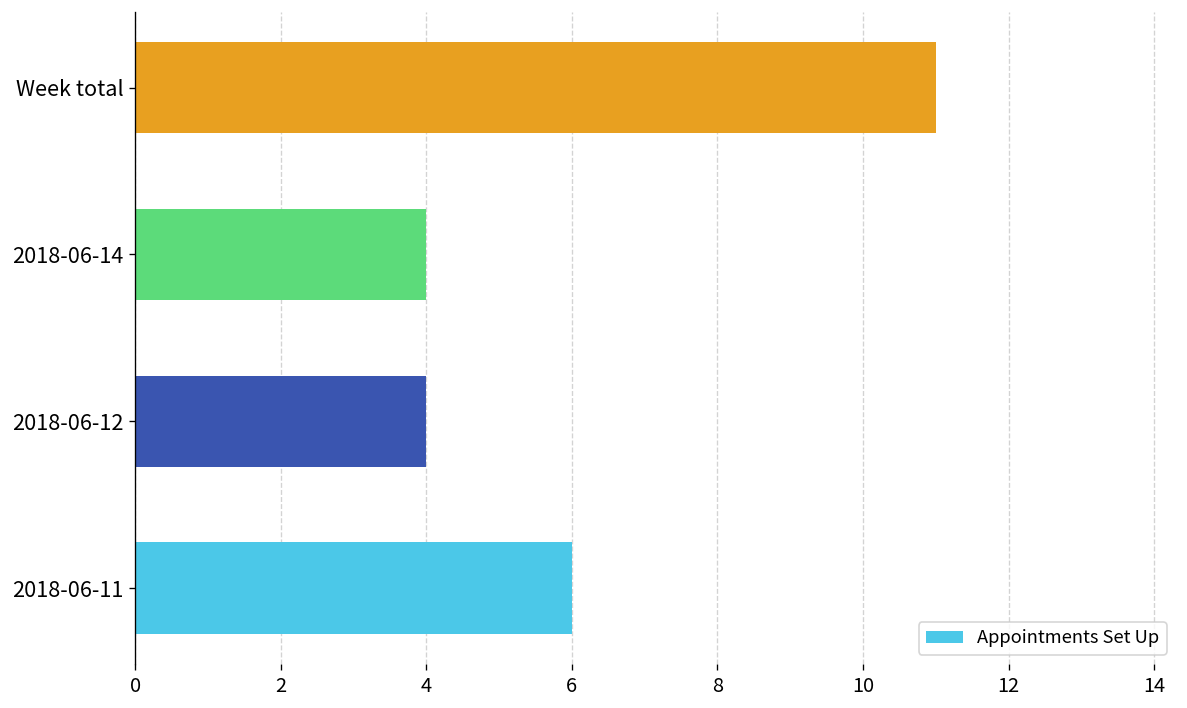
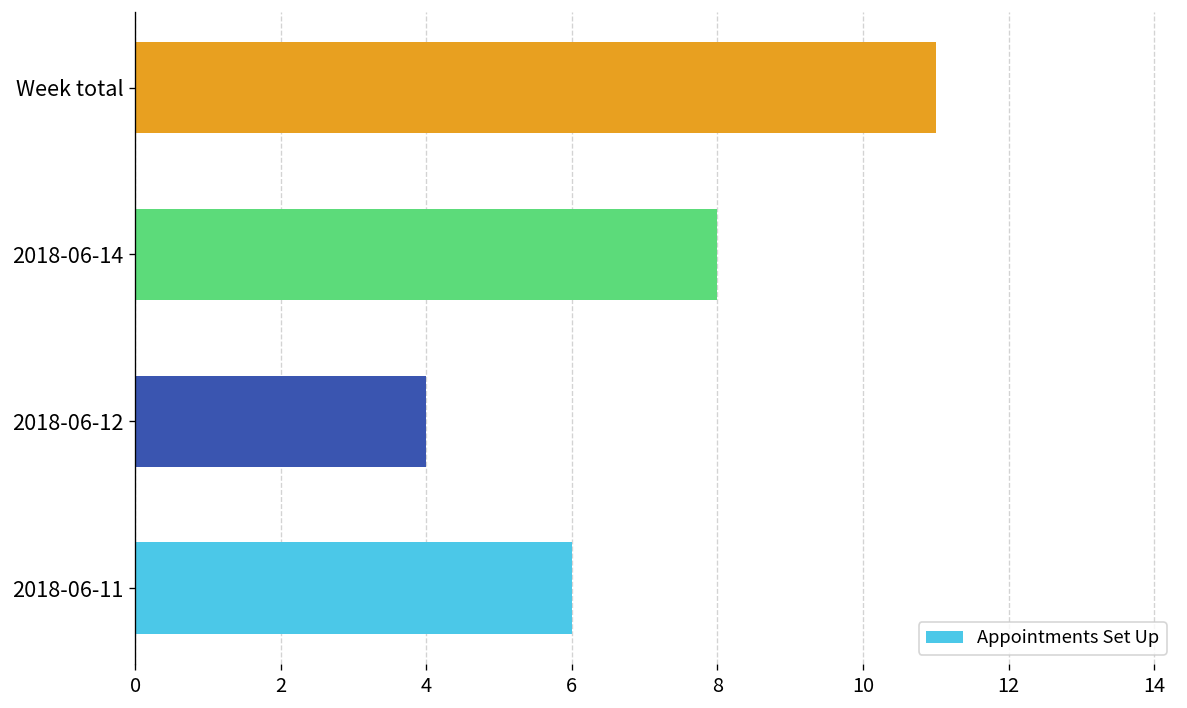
2018-06-14: 4 -> 8
